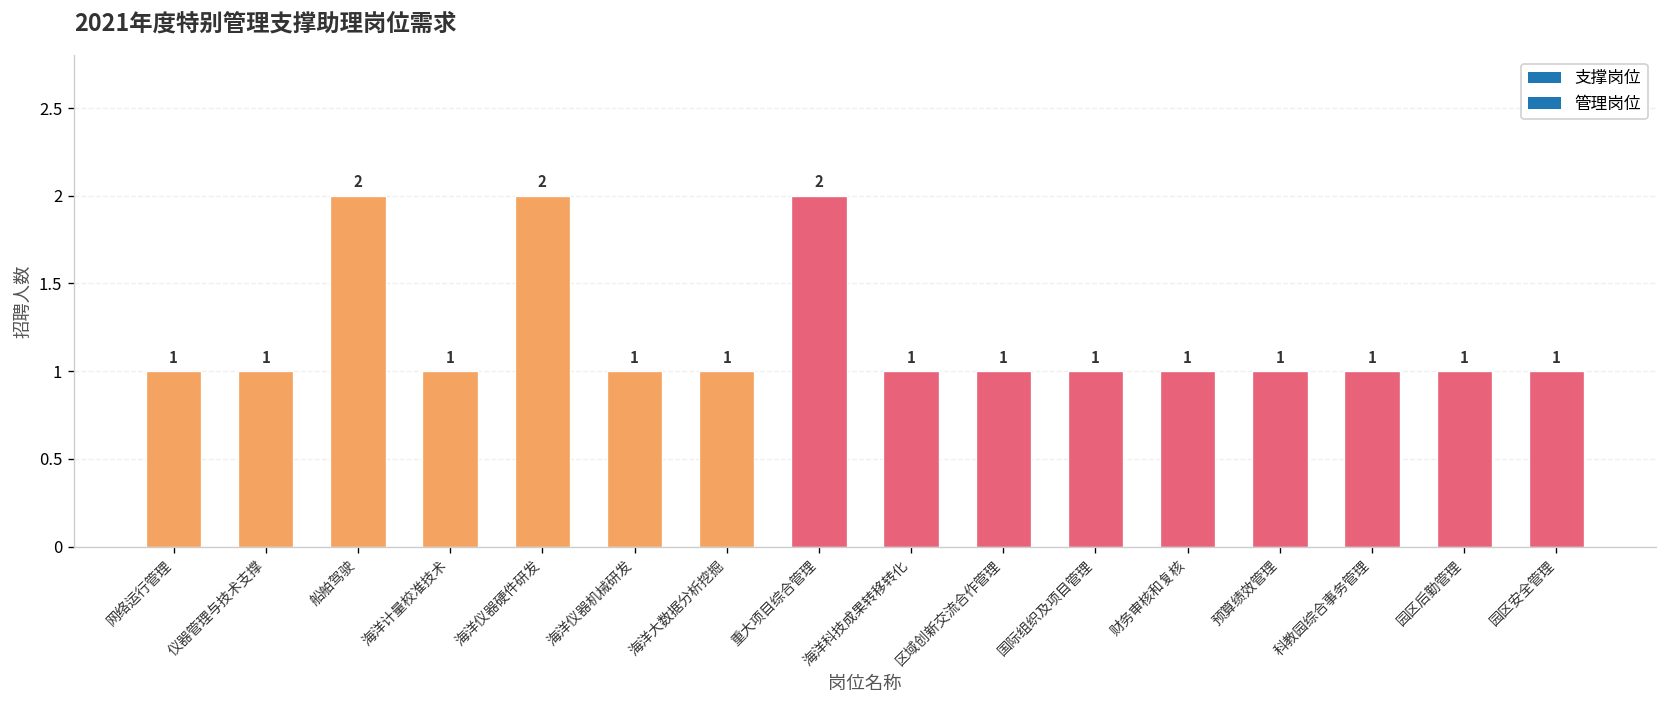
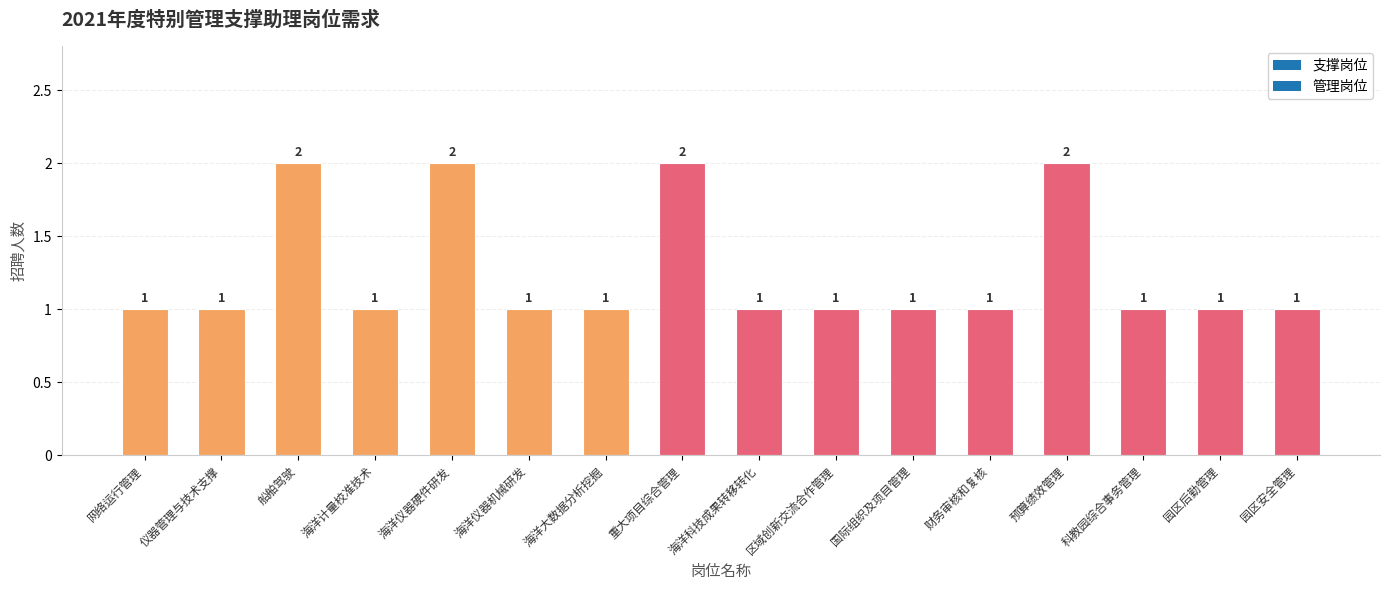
预算绩效管理: 1 -> 2
